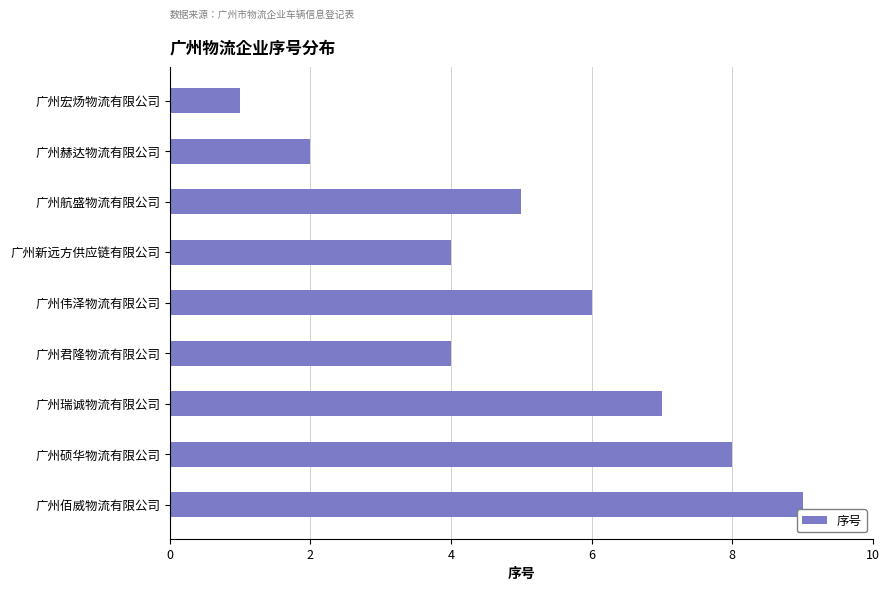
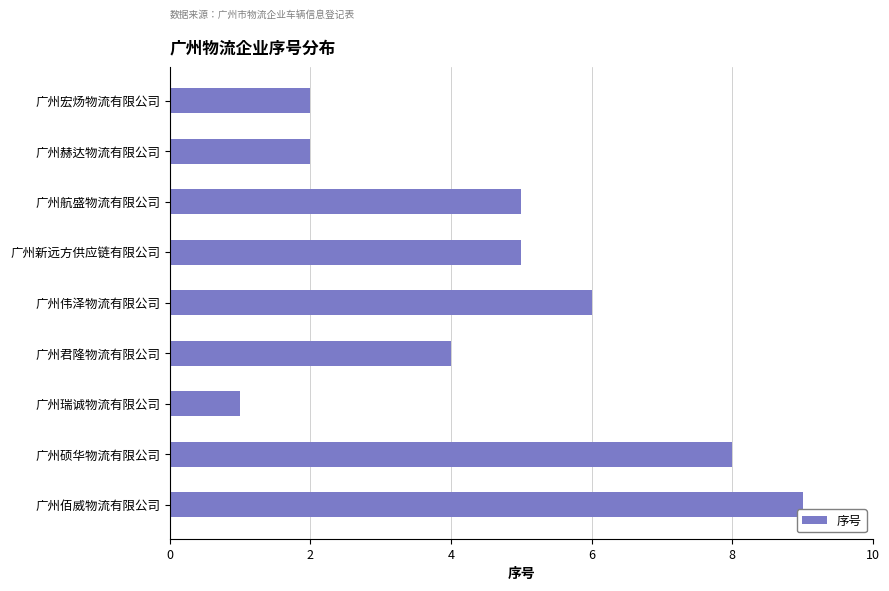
广州宏炀物流有限公司: 1 -> 2
广州新远方供应链有限公司: 4 -> 5
广州瑞诚物流有限公司: 7 -> 1
